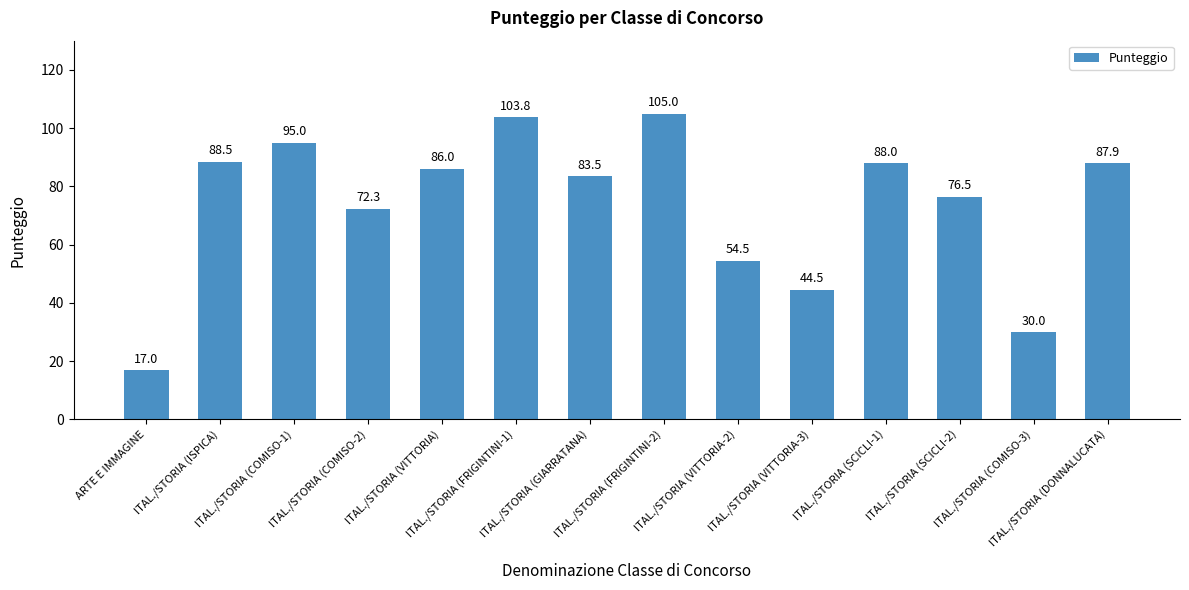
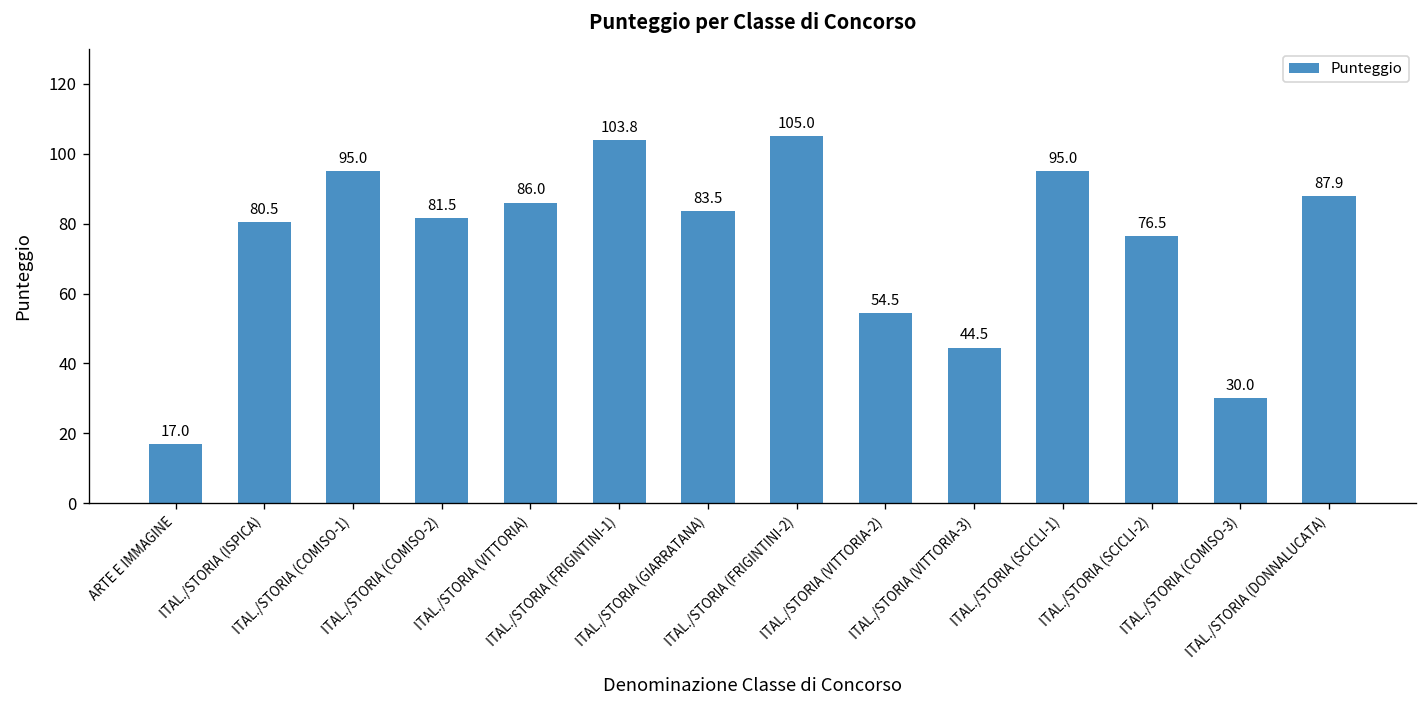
ITAL./STORIA (ISPICA): 88.5 -> 80.5
ITAL./STORIA (COMISO-2): 72.3 -> 81.5
ITAL./STORIA (SCICLI-1): 88.0 -> 95.0
